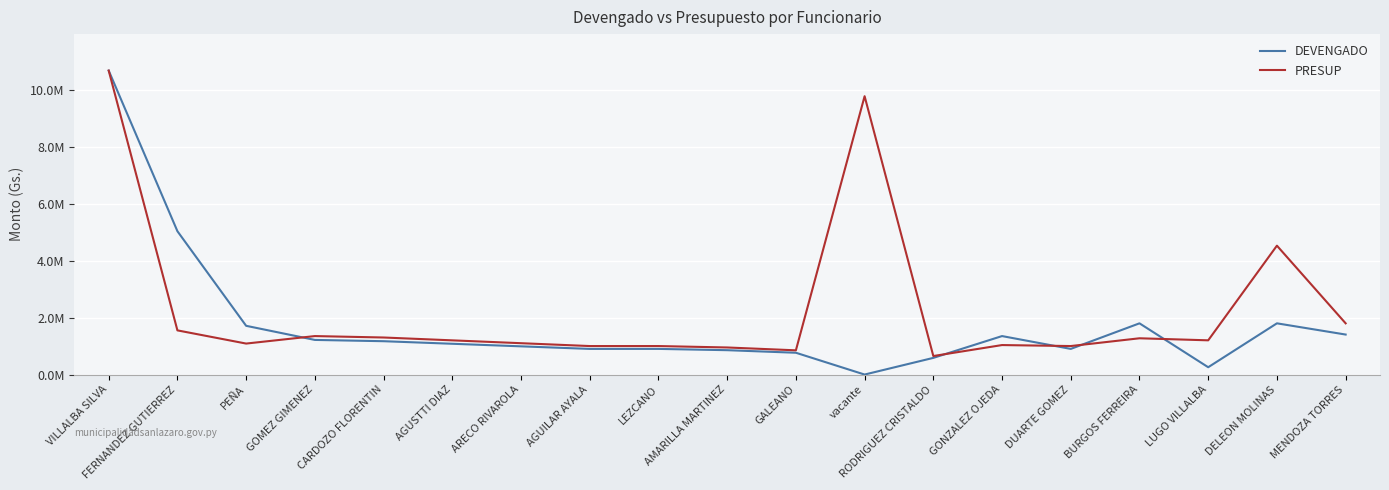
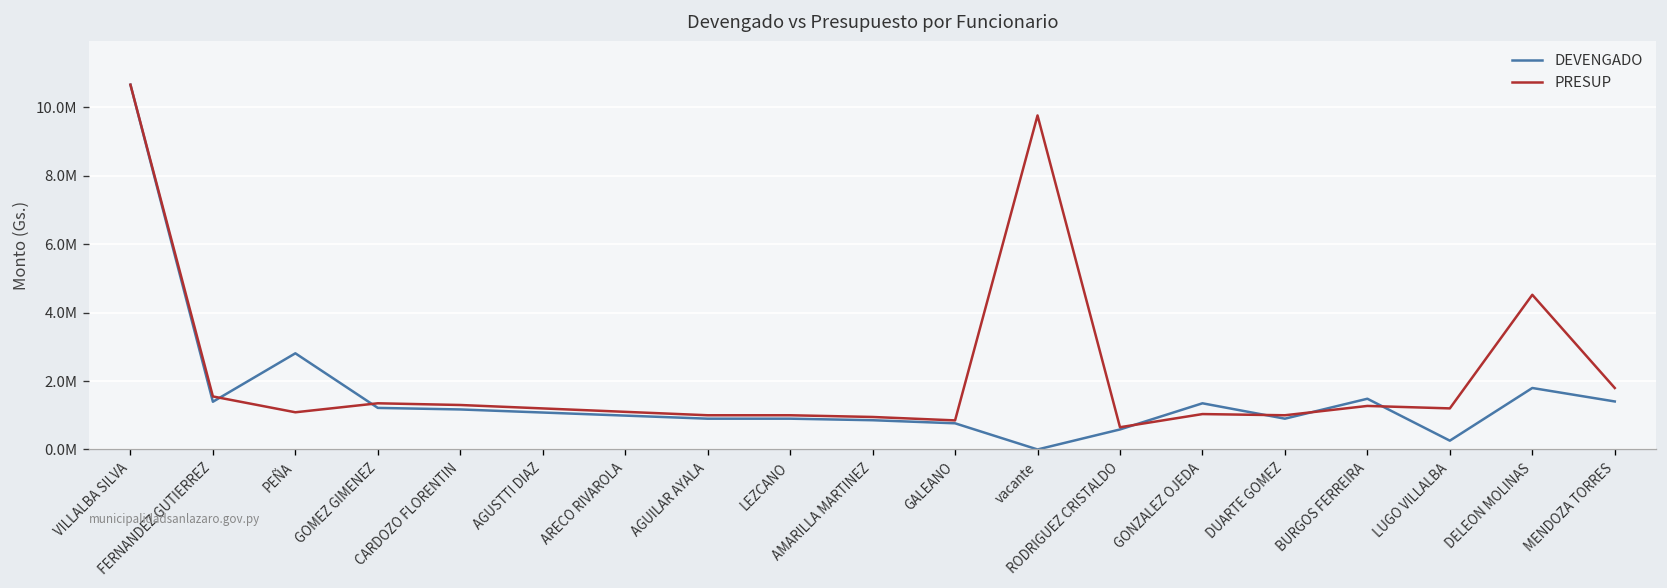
DEVENGADO, FERNANDEZ GUTIERREZ: 5000000 -> 1400000
DEVENGADO, PEÑA: 1700000 -> 2800000
DEVENGADO, BURGOS FERREIRA: 1800000 -> 1500000
